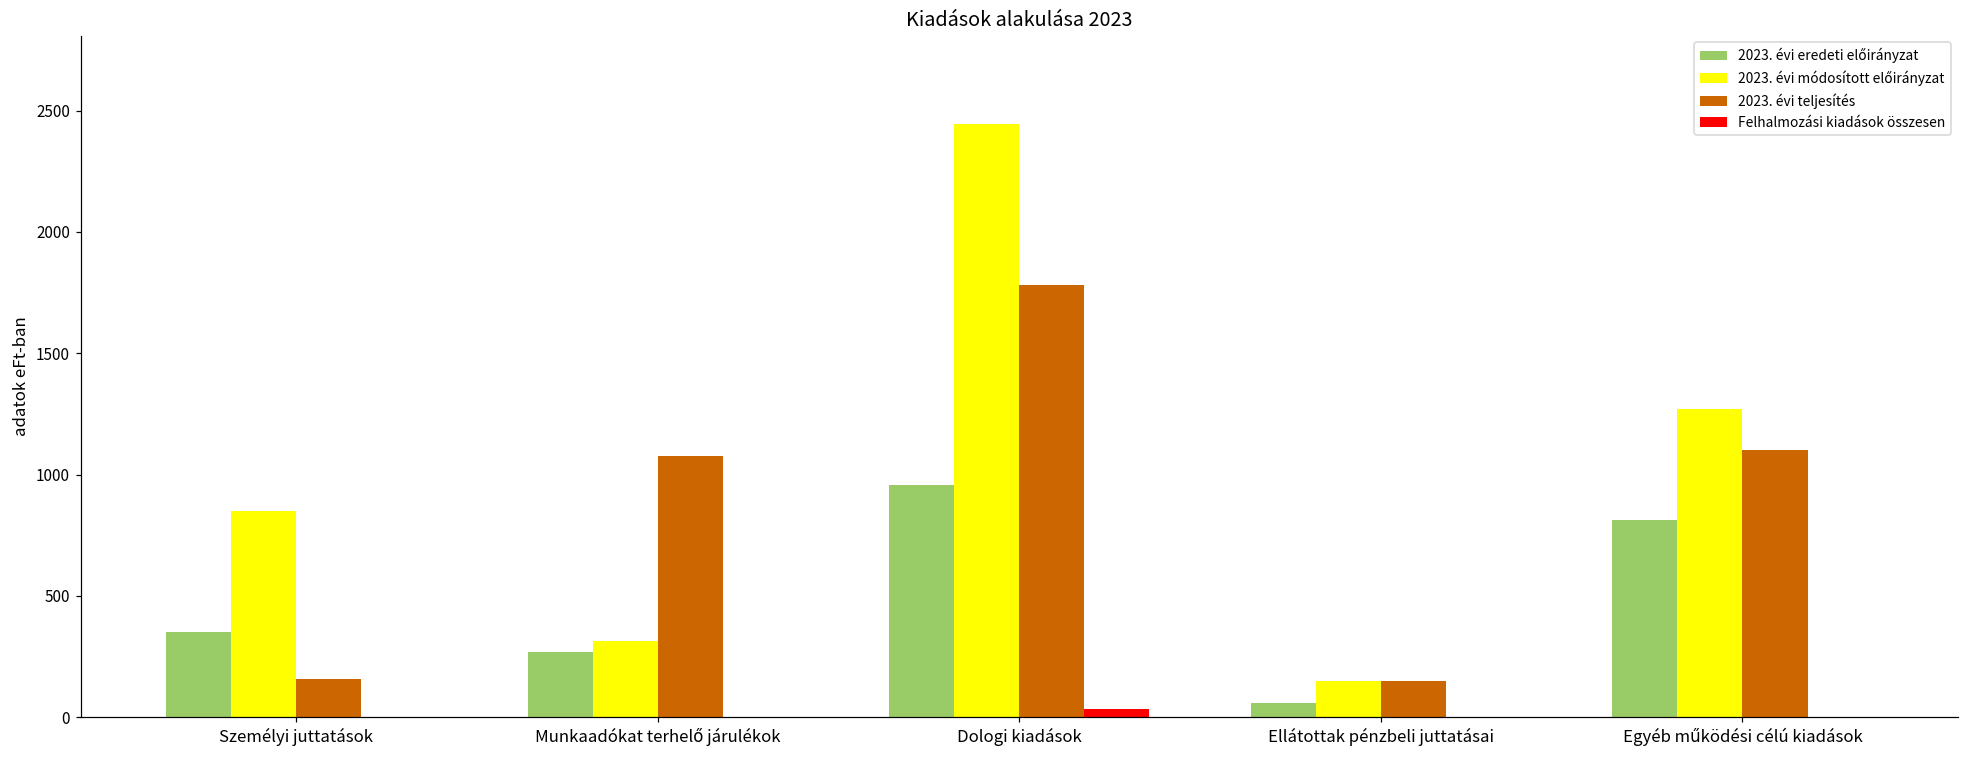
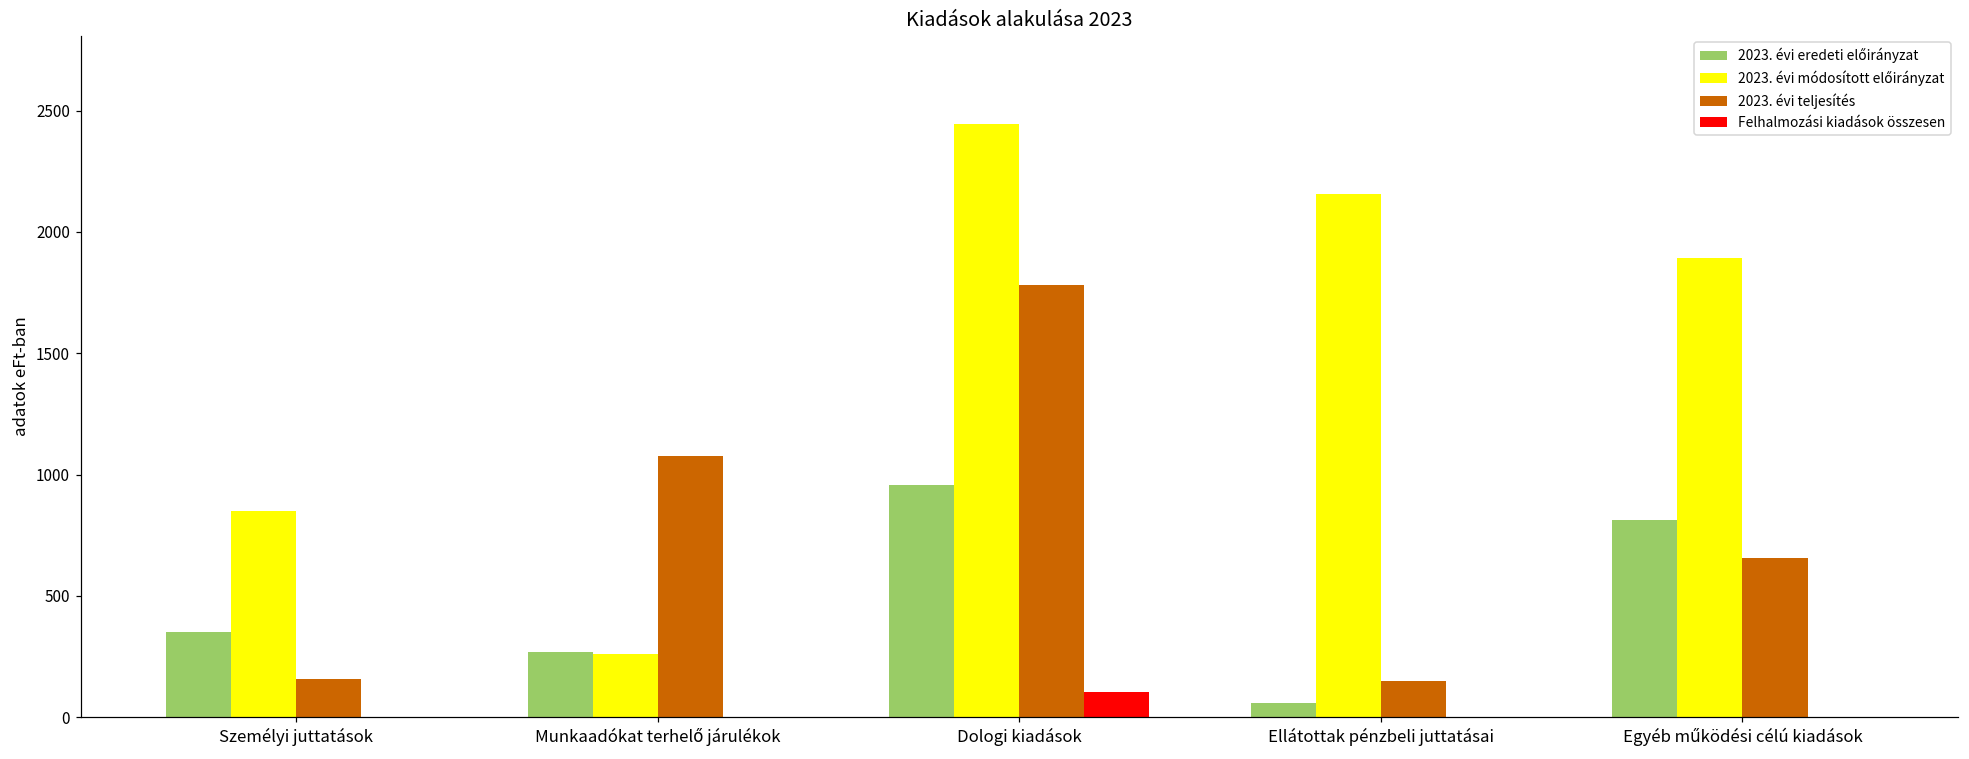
2023. évi módosított előirányzat, Munkaadókat terhelő járulékok: 310 -> 260
Felhalmozási kiadások összesen, Dologi kiadások: 30 -> 100
2023. évi módosított előirányzat, Ellátottak pénzbeli juttatásai: 150 -> 2160
2023. évi módosított előirányzat, Egyéb működési célú kiadások: 1270 -> 1890
2023. évi teljesítés, Egyéb működési célú kiadások: 1100 -> 660
